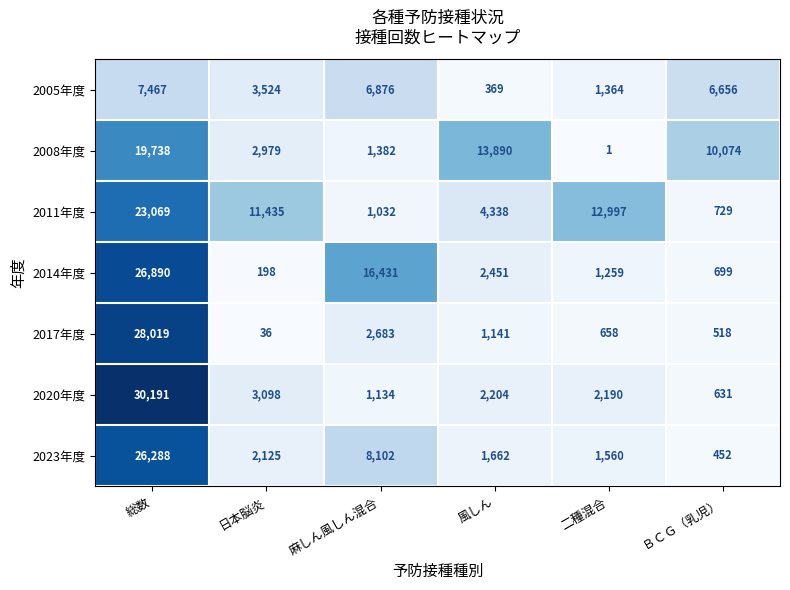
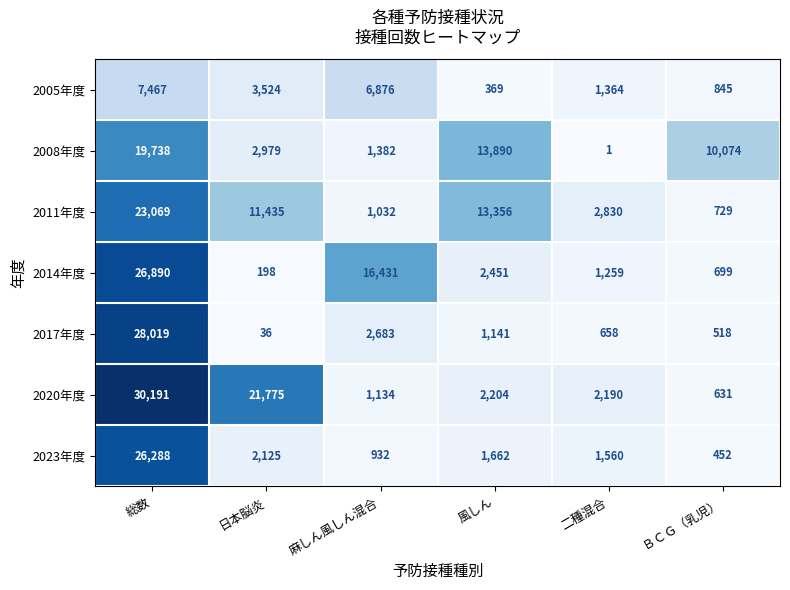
2005年度, ＢＣＧ（乳児）: 6,656 -> 845
2011年度, 風しん: 4,338 -> 13,356
2011年度, 二種混合: 12,997 -> 2,830
2020年度, 日本脳炎: 3,098 -> 21,775
2023年度, 麻しん風しん混合: 8,102 -> 932
